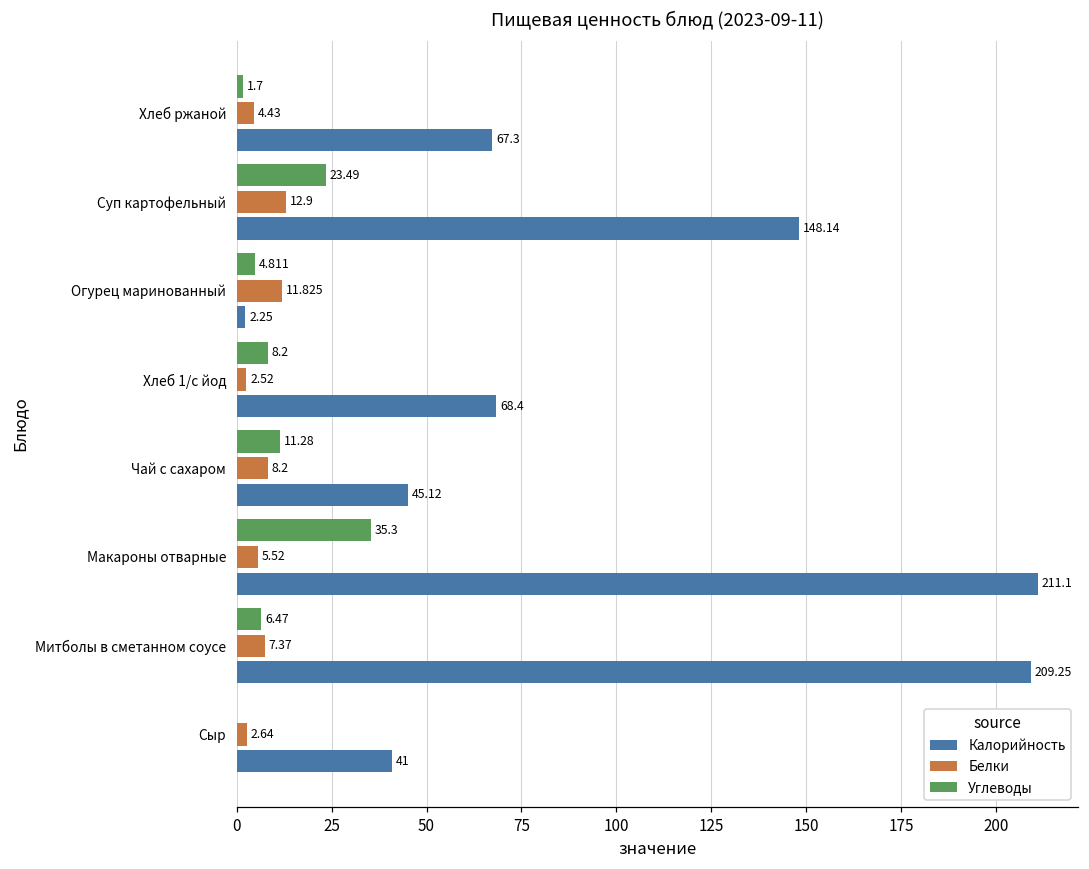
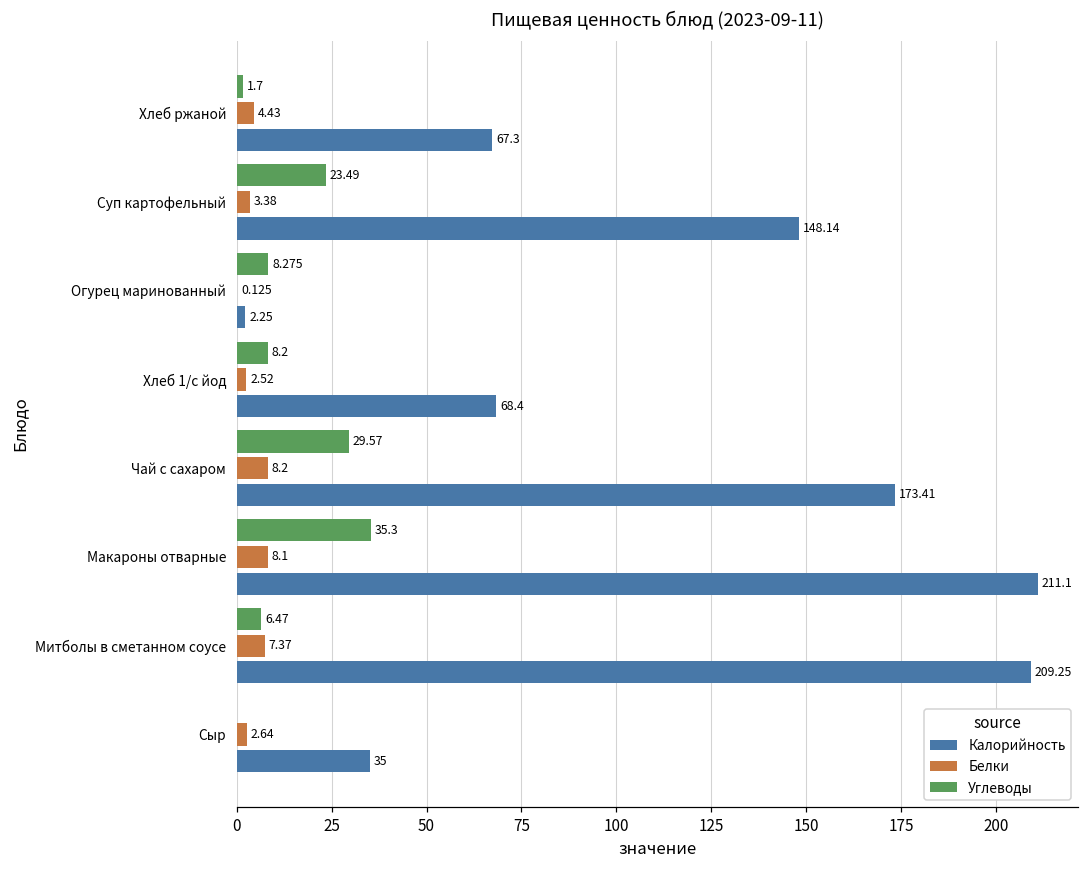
Белки, Суп картофельный: 12.9 -> 3.38
Углеводы, Огурец маринованный: 4.811 -> 8.275
Белки, Огурец маринованный: 11.825 -> 0.125
Углеводы, Чай с сахаром: 11.28 -> 29.57
Калорийность, Чай с сахаром: 45.12 -> 173.41
Белки, Макароны отварные: 5.52 -> 8.1
Калорийность, Сыр: 41 -> 35
